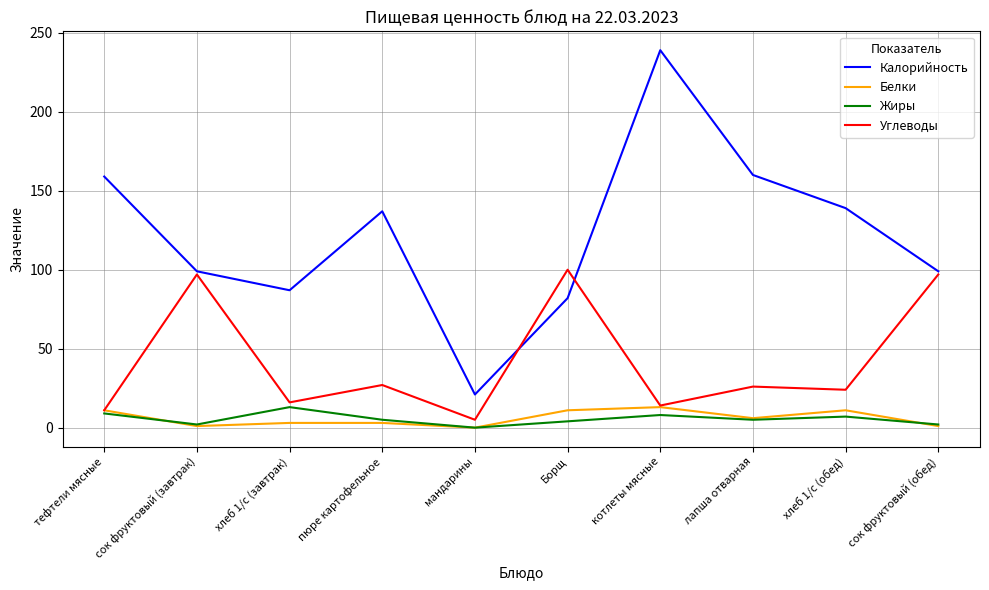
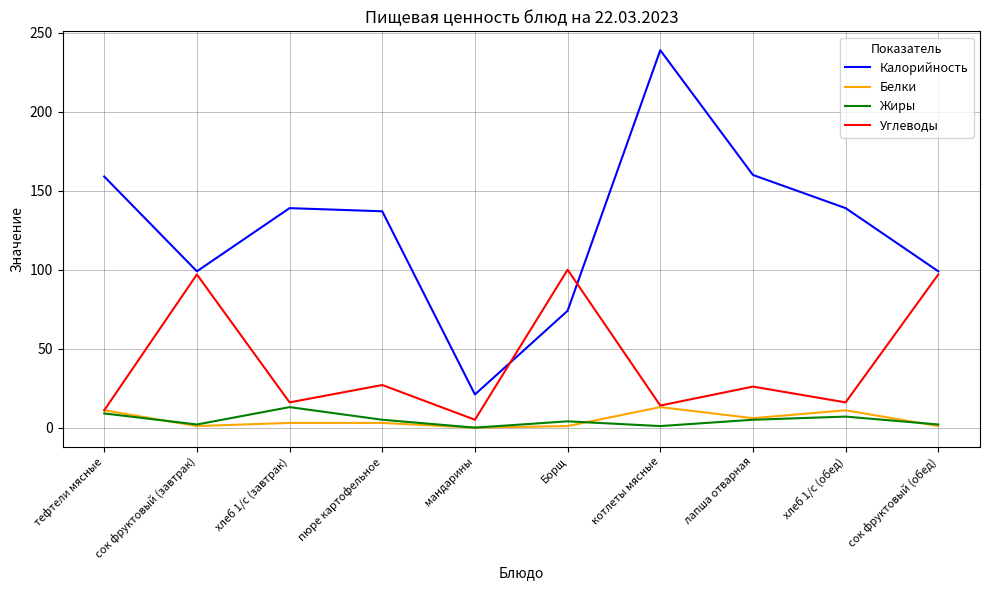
Калорийность, хлеб 1/с (завтрак): 87 -> 139
Калорийность, Борщ: 82 -> 74
Белки, Борщ: 11 -> 1
Жиры, котлеты мясные: 8 -> 1
Углеводы, хлеб 1/с (обед): 24 -> 16
